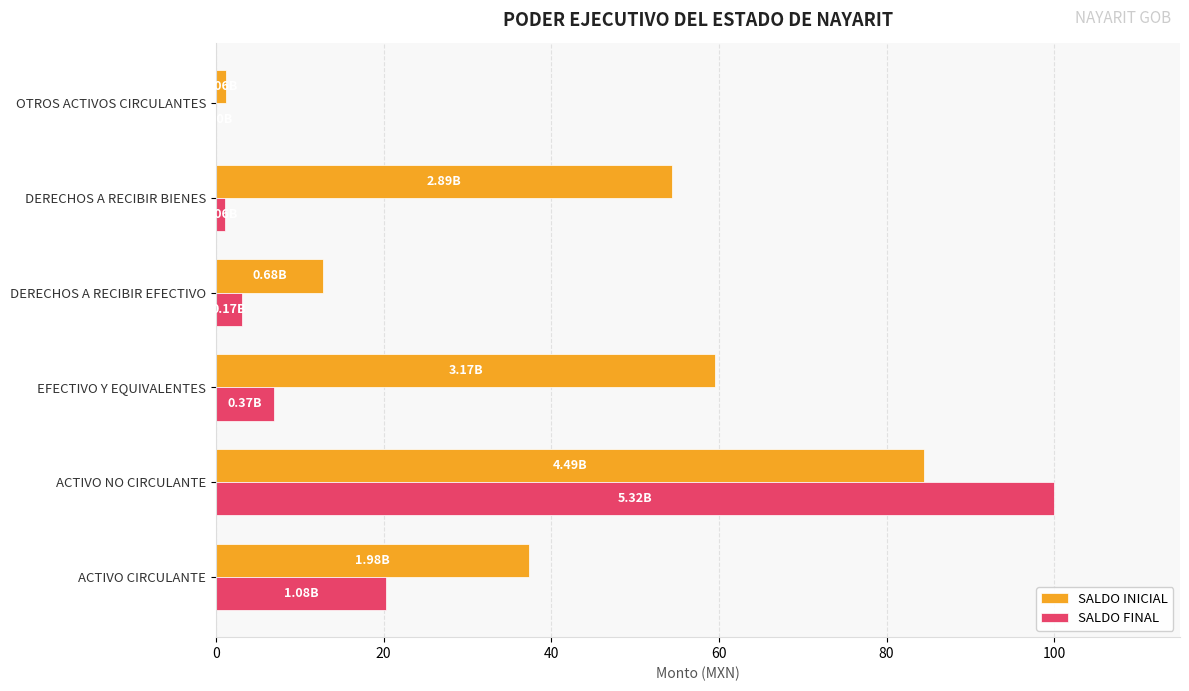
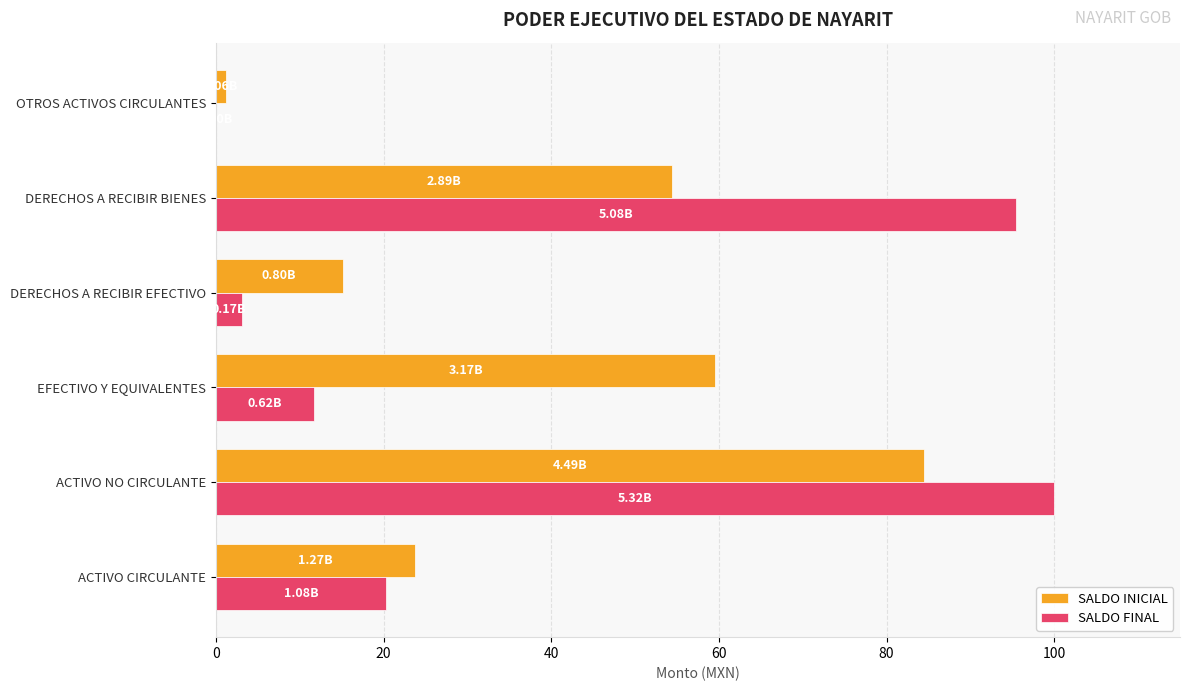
SALDO FINAL, DERECHOS A RECIBIR BIENES: 1 -> 95
SALDO INICIAL, DERECHOS A RECIBIR EFECTIVO: 0.68B -> 0.80B
SALDO FINAL, EFECTIVO Y EQUIVALENTES: 0.37B -> 0.62B
SALDO INICIAL, ACTIVO CIRCULANTE: 1.98B -> 1.27B
